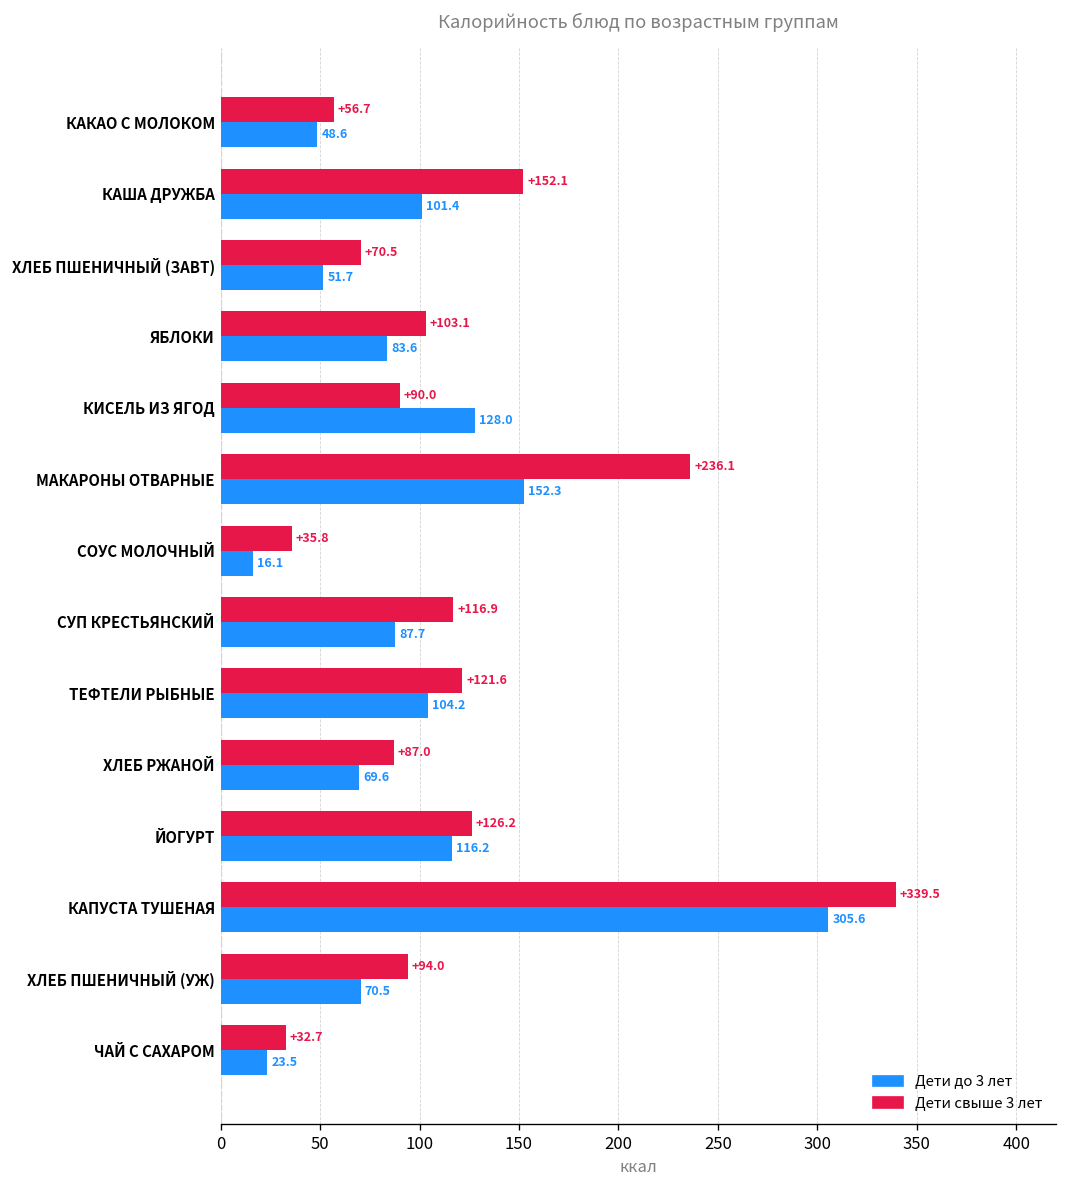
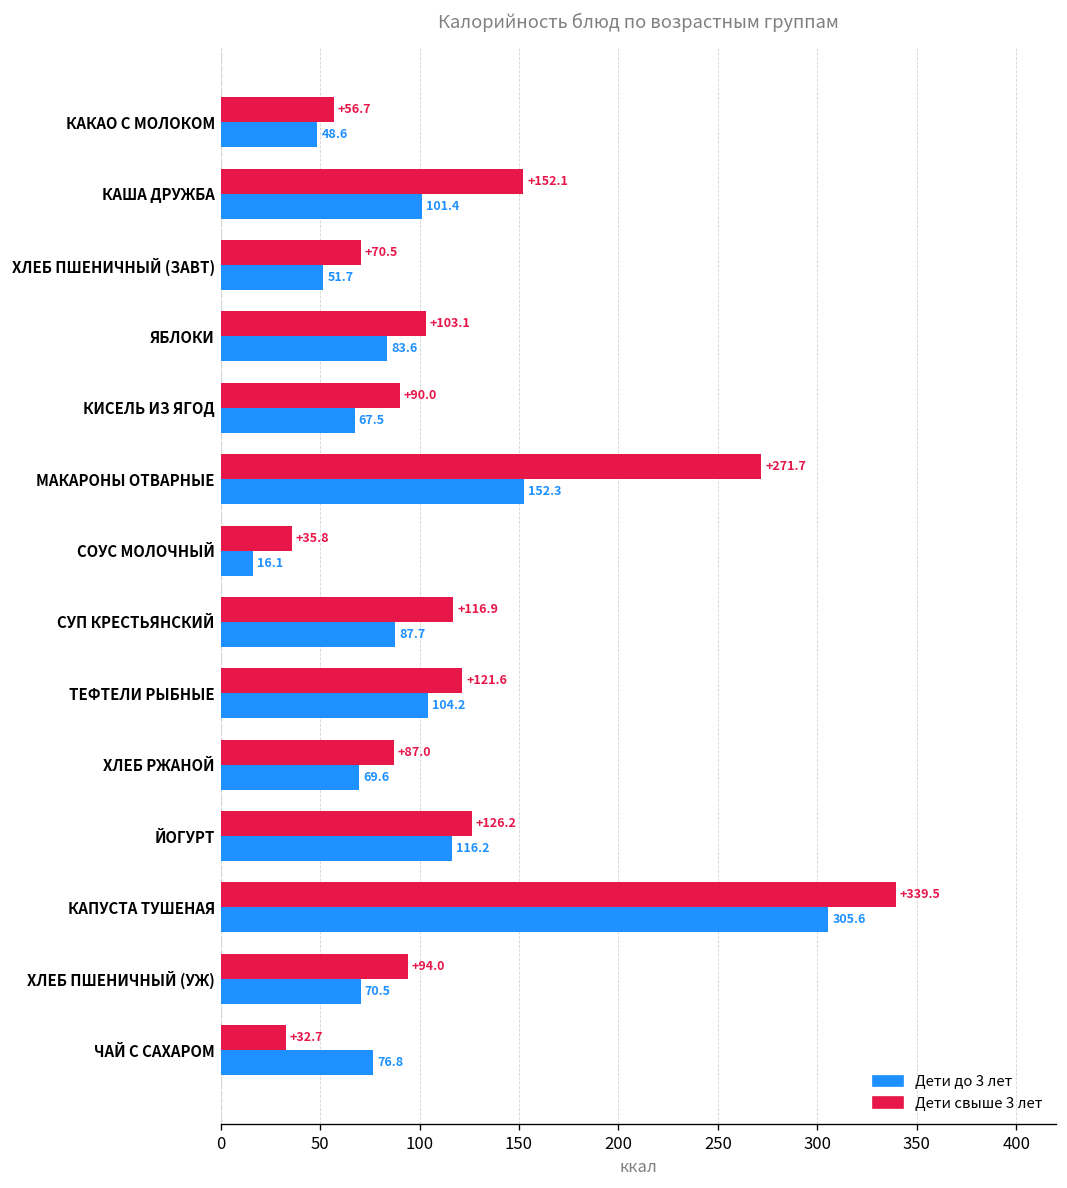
Дети до 3 лет, КИСЕЛЬ ИЗ ЯГОД: 128.0 -> 67.5
Дети свыше 3 лет, МАКАРОНЫ ОТВАРНЫЕ: +236.1 -> +271.7
Дети до 3 лет, ЧАЙ С САХАРОМ: 23.5 -> 76.8
